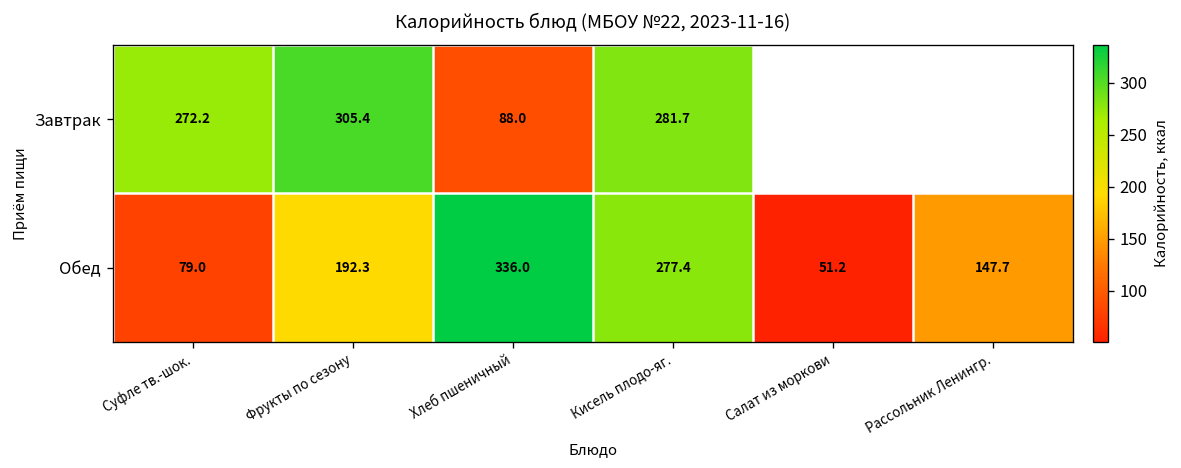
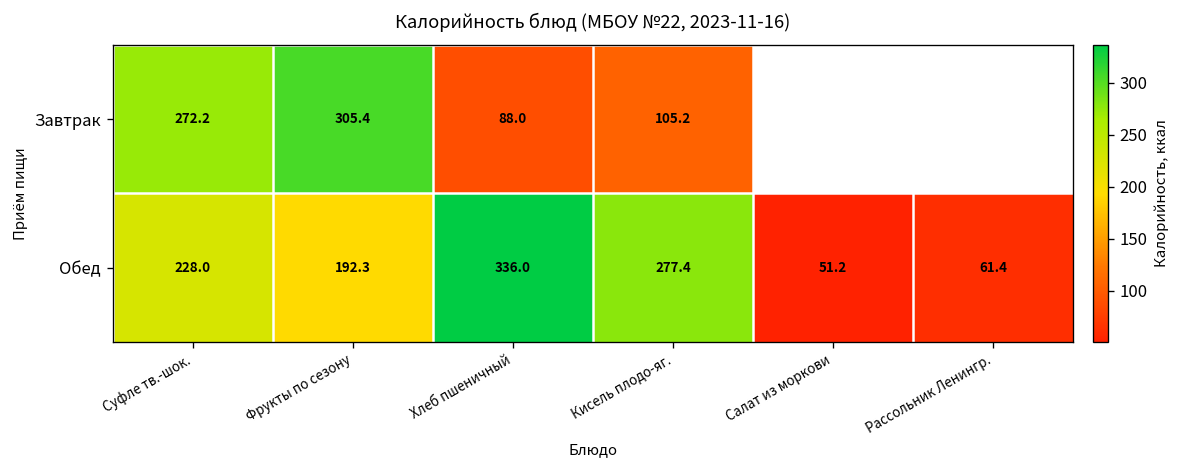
Завтрак, Кисель плодо-яг.: 281.7 -> 105.2
Обед, Суфле тв.-шок.: 79.0 -> 228.0
Обед, Рассольник Ленингр.: 147.7 -> 61.4
